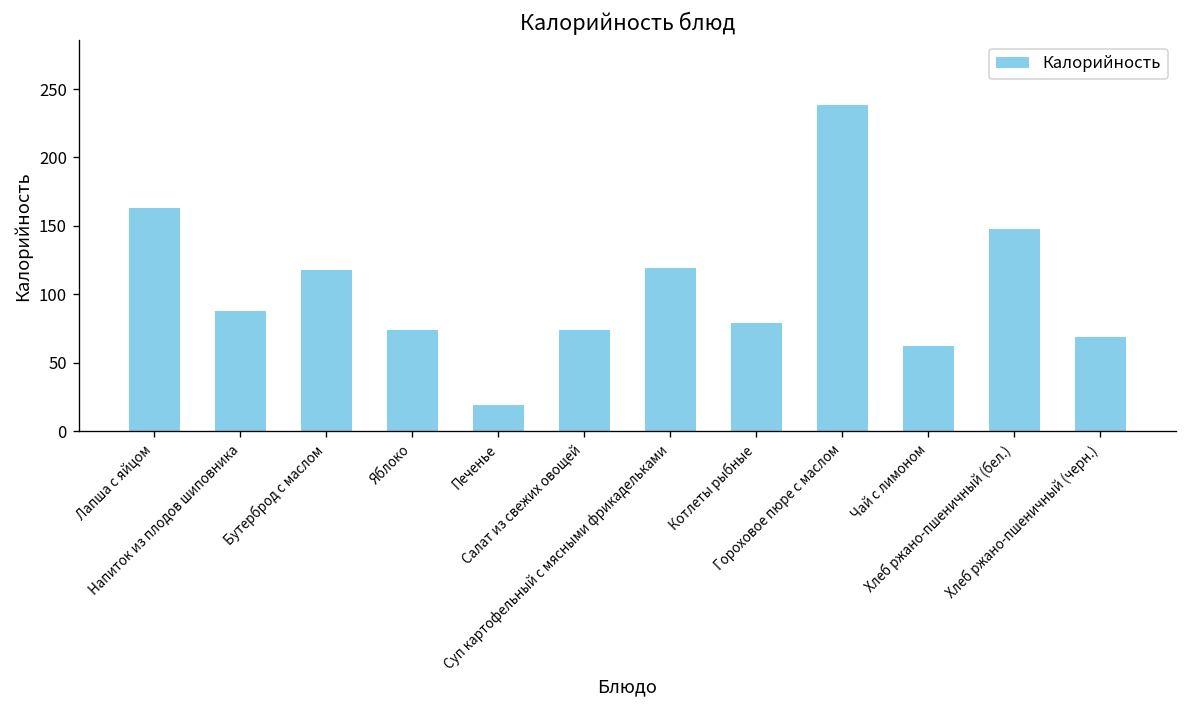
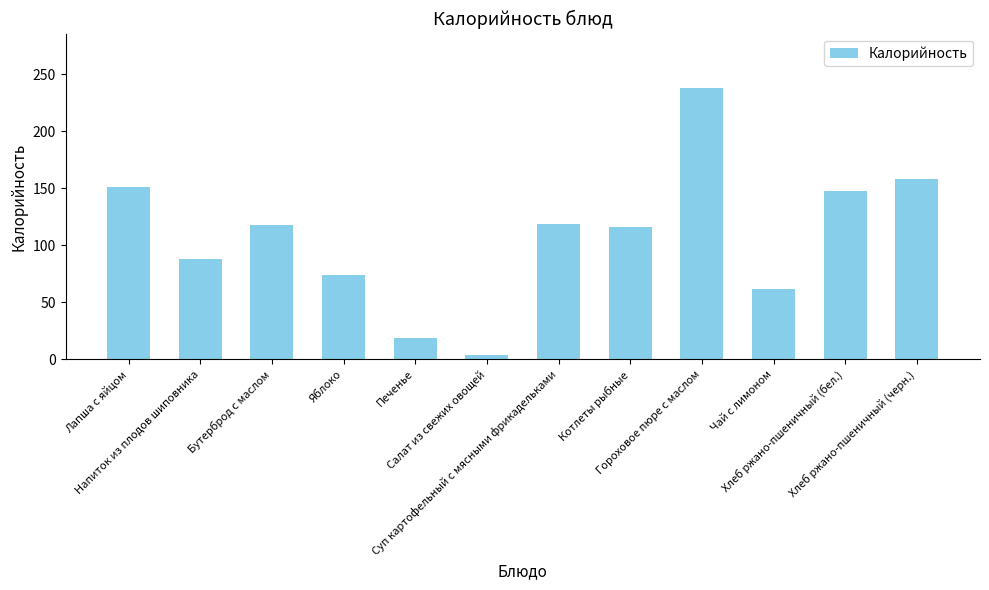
Лапша с яйцом: 163 -> 151
Салат из свежих овощей: 74 -> 4
Котлеты рыбные: 79 -> 116
Хлеб ржано-пшеничный (черн.): 69 -> 158
